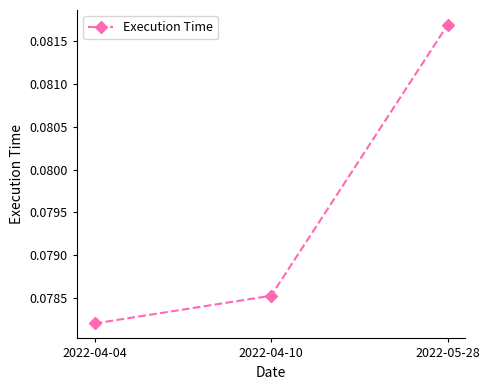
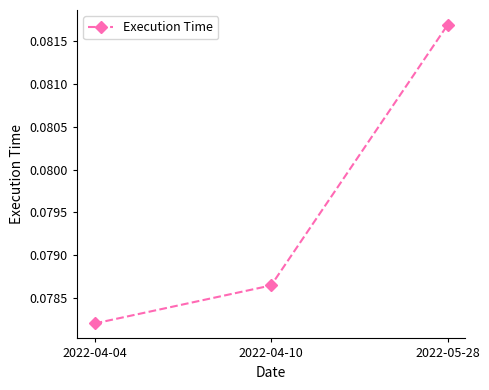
2022-04-10: 0.0785 -> 0.0786
